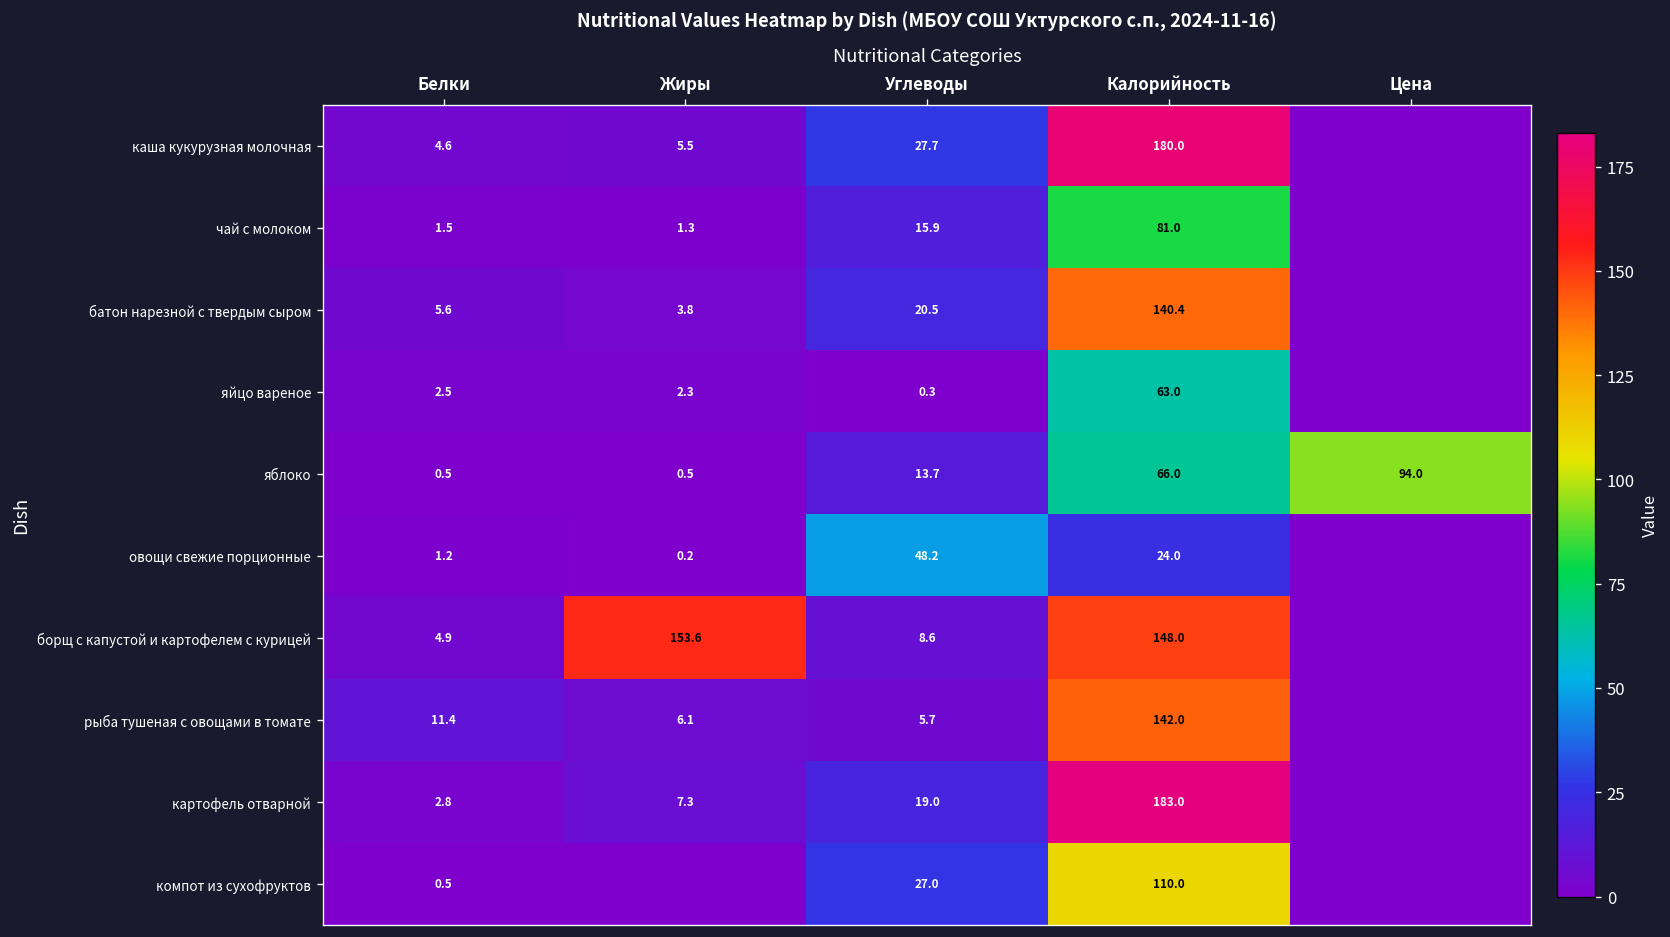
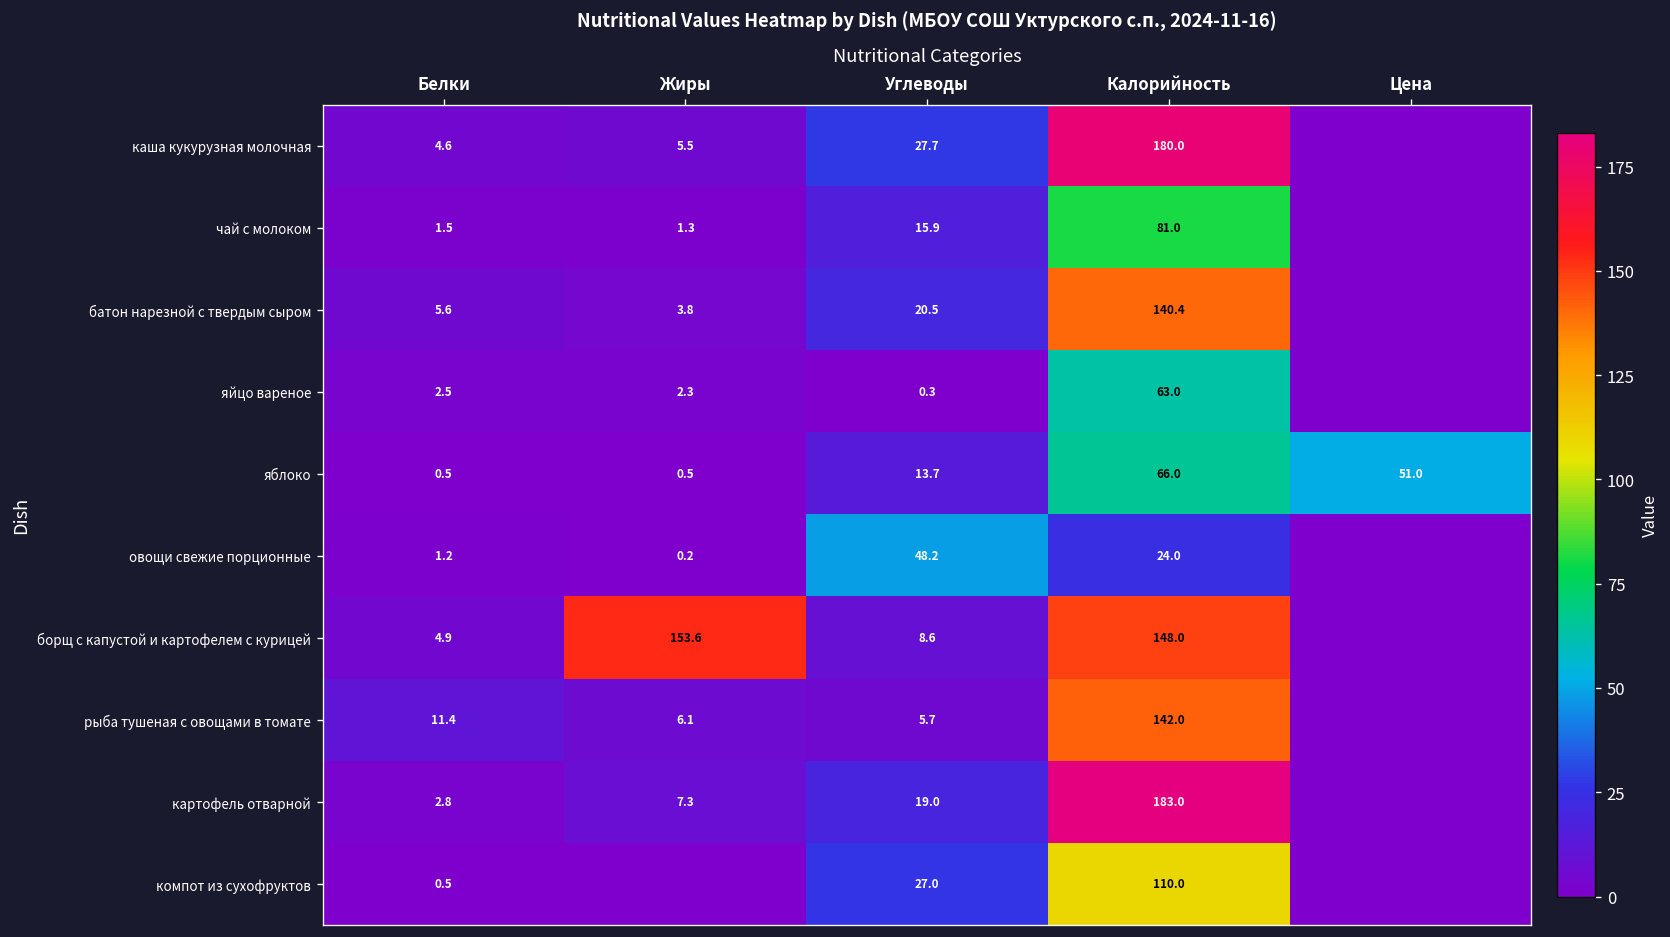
яблоко, Цена: 94.0 -> 51.0
